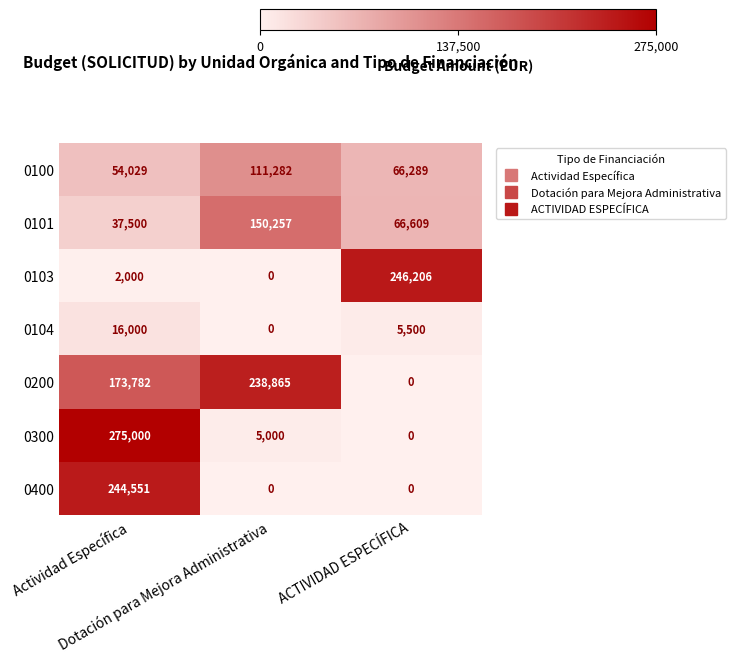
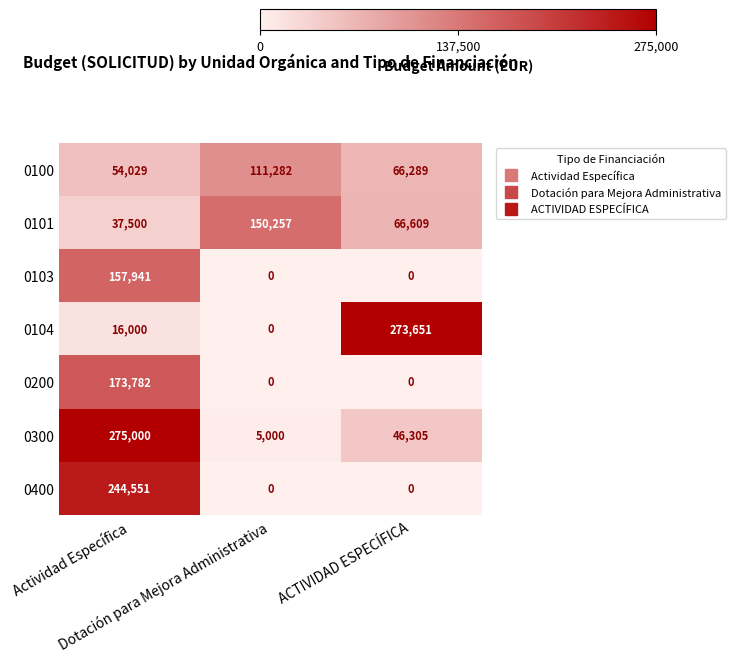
0103, Actividad Específica: 2,000 -> 157,941
0103, ACTIVIDAD ESPECÍFICA: 246,206 -> 0
0104, ACTIVIDAD ESPECÍFICA: 5,500 -> 273,651
0200, Dotación para Mejora Administrativa: 238,865 -> 0
0300, ACTIVIDAD ESPECÍFICA: 0 -> 46,305
